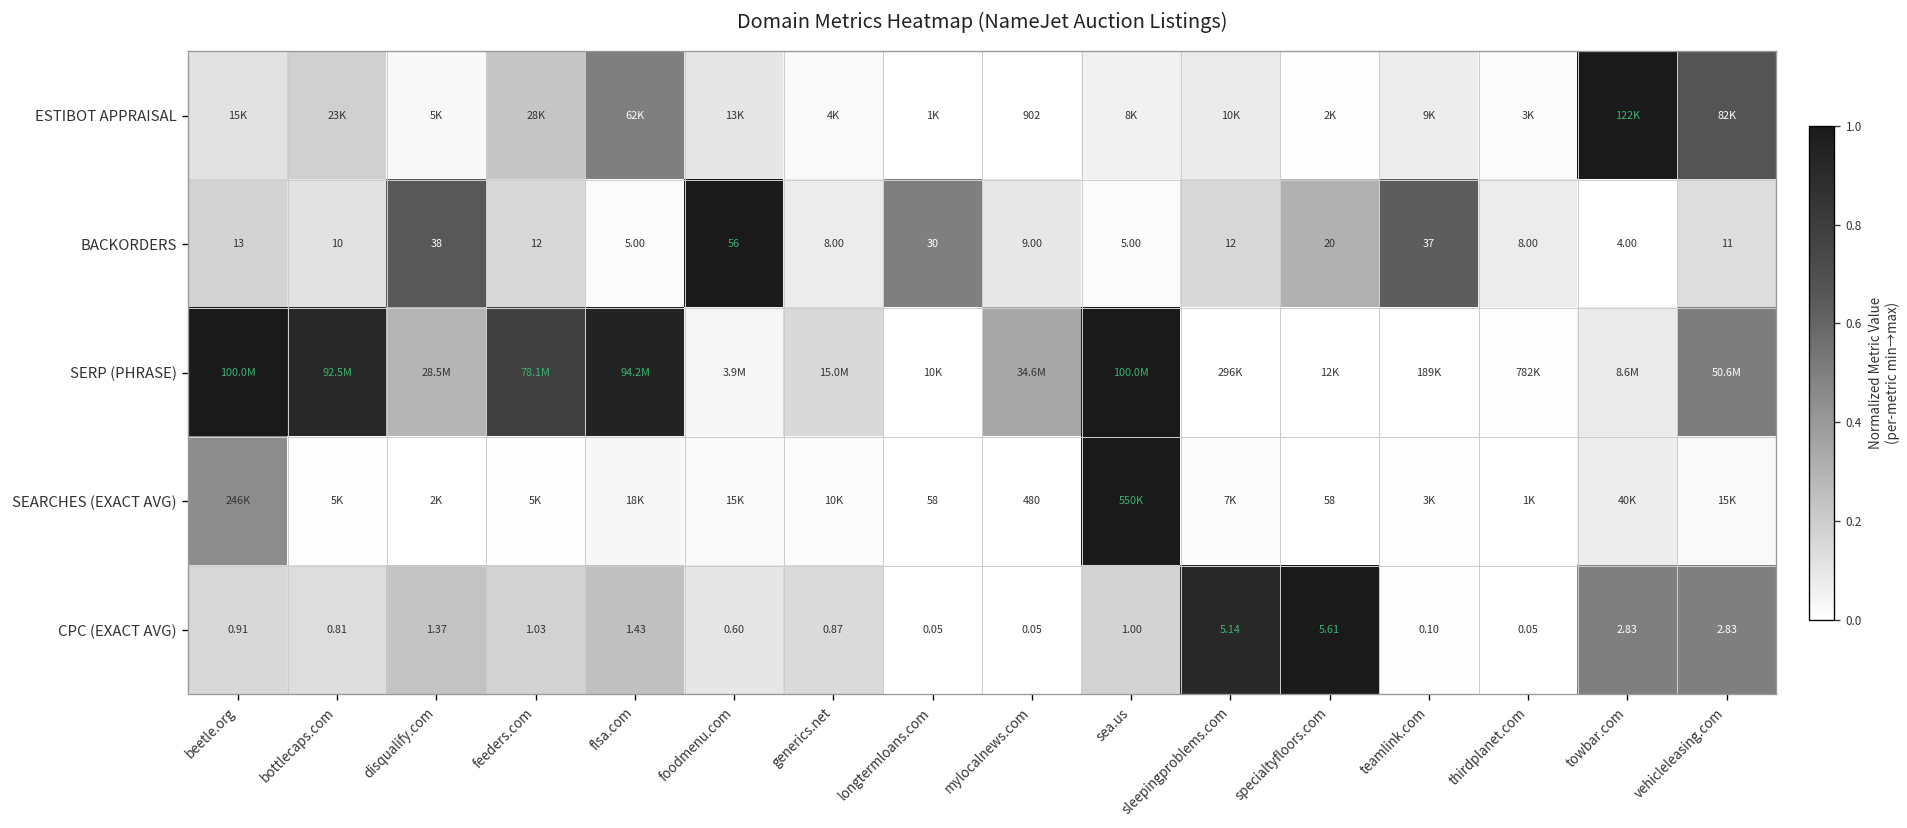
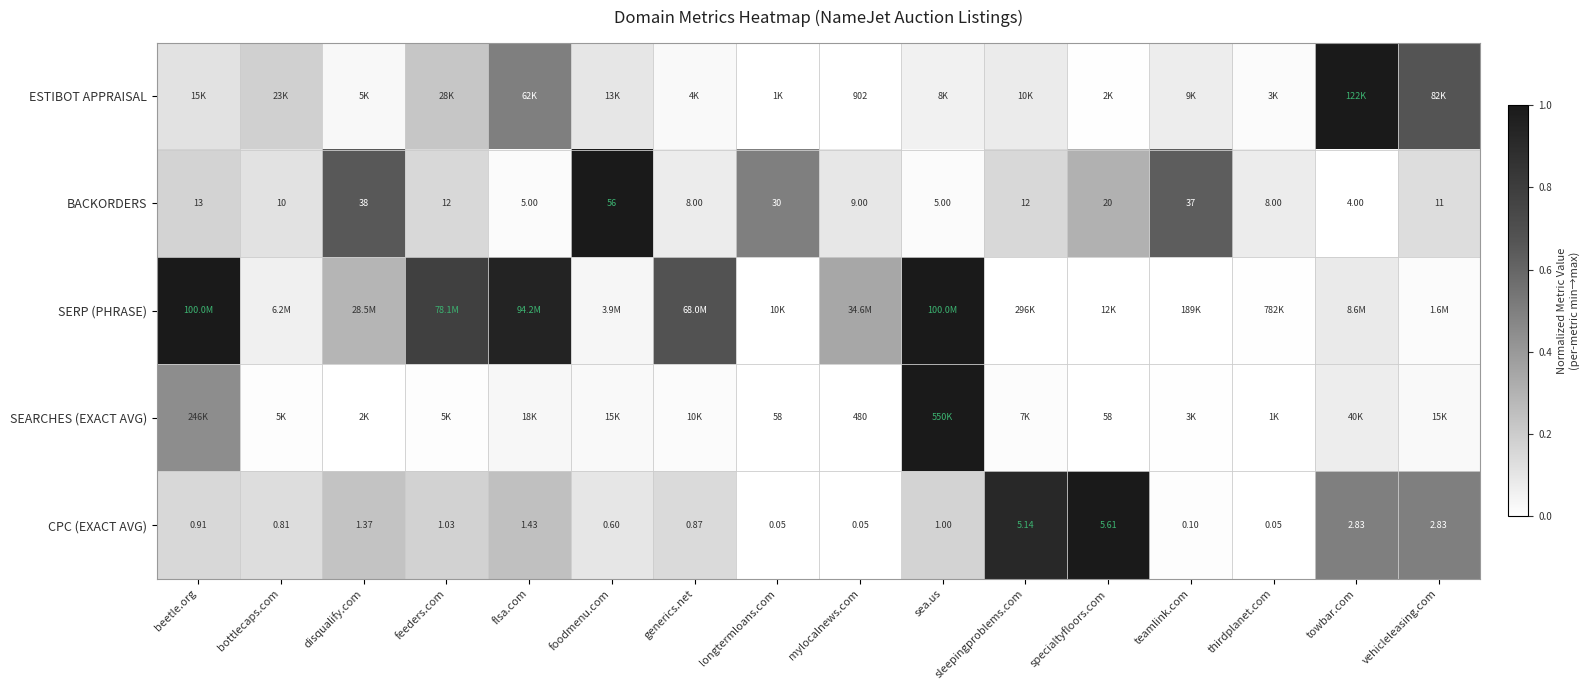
SERP (PHRASE), bottlecaps.com: 92.5M -> 6.2M
SERP (PHRASE), generics.net: 15.0M -> 68.0M
SERP (PHRASE), vehicleleasing.com: 50.6M -> 1.6M
